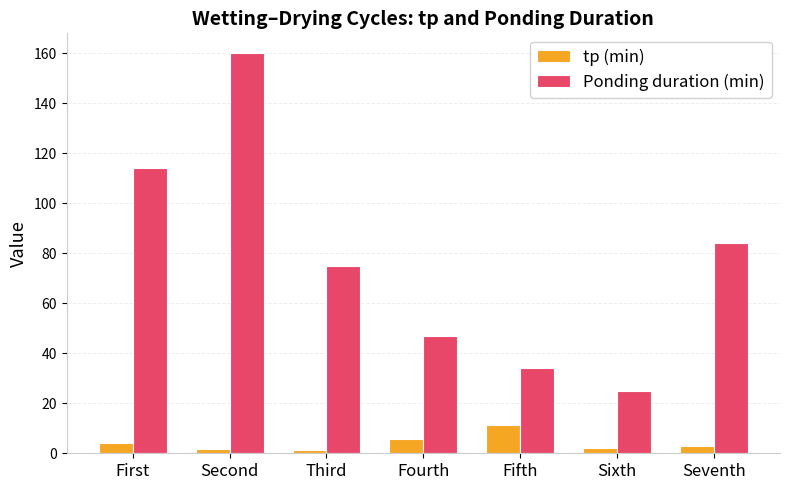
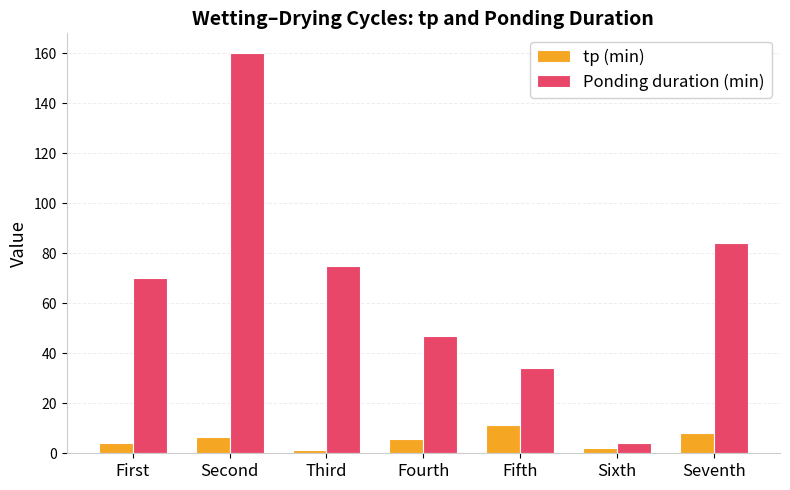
Ponding duration (min), First: 114 -> 70
tp (min), Second: 2 -> 6
Ponding duration (min), Sixth: 25 -> 4
tp (min), Seventh: 3 -> 8
